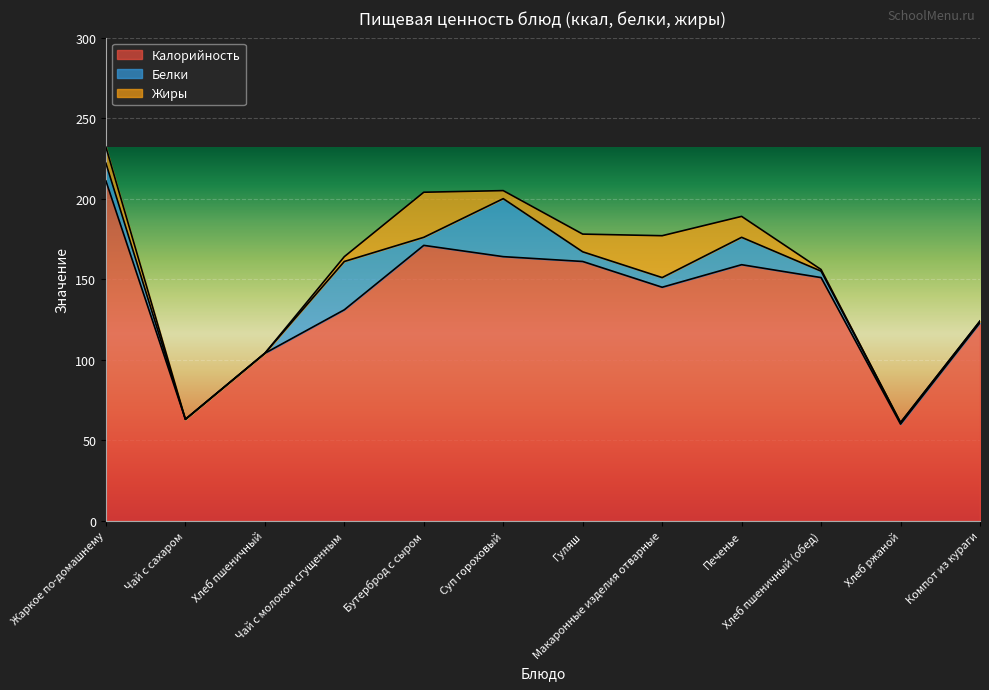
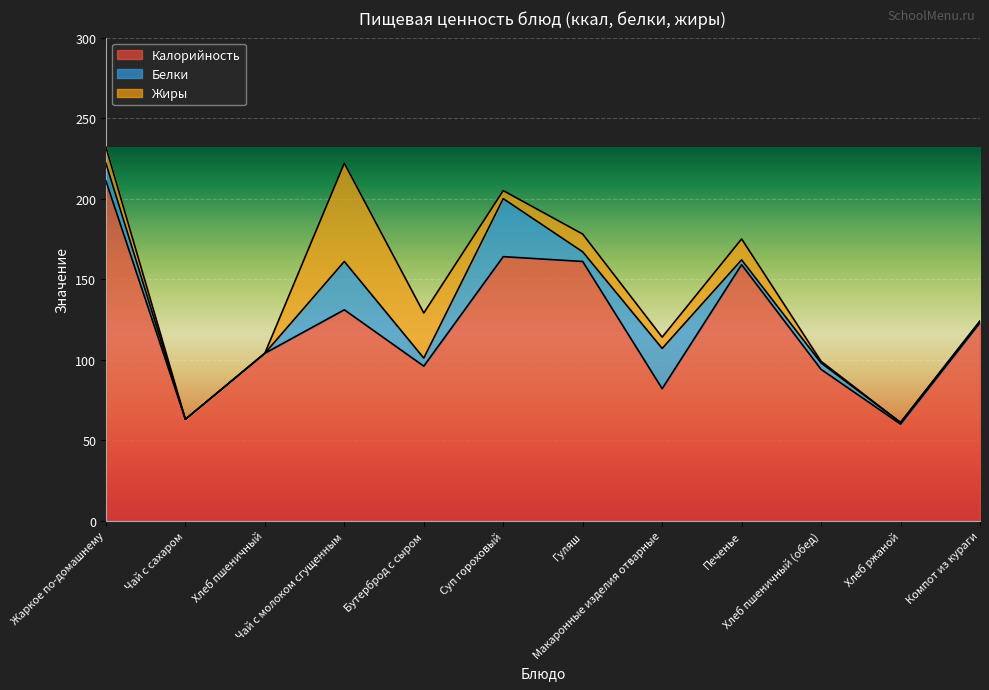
Жиры, Чай с молоком сгущенным: 3 -> 61
Калорийность, Бутерброд с сыром: 171 -> 96
Калорийность, Макаронные изделия отварные: 145 -> 82
Белки, Макаронные изделия отварные: 6 -> 25
Жиры, Макаронные изделия отварные: 26 -> 7
Белки, Печенье: 17 -> 3
Калорийность, Хлеб пшеничный (обед): 151 -> 94
